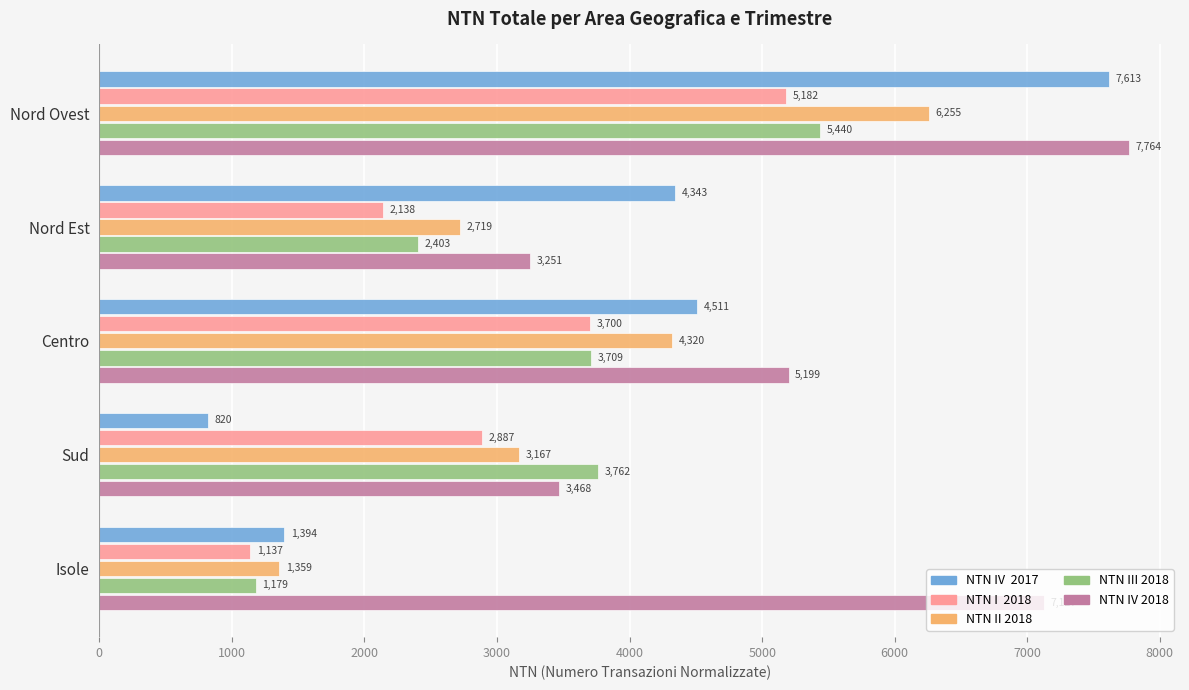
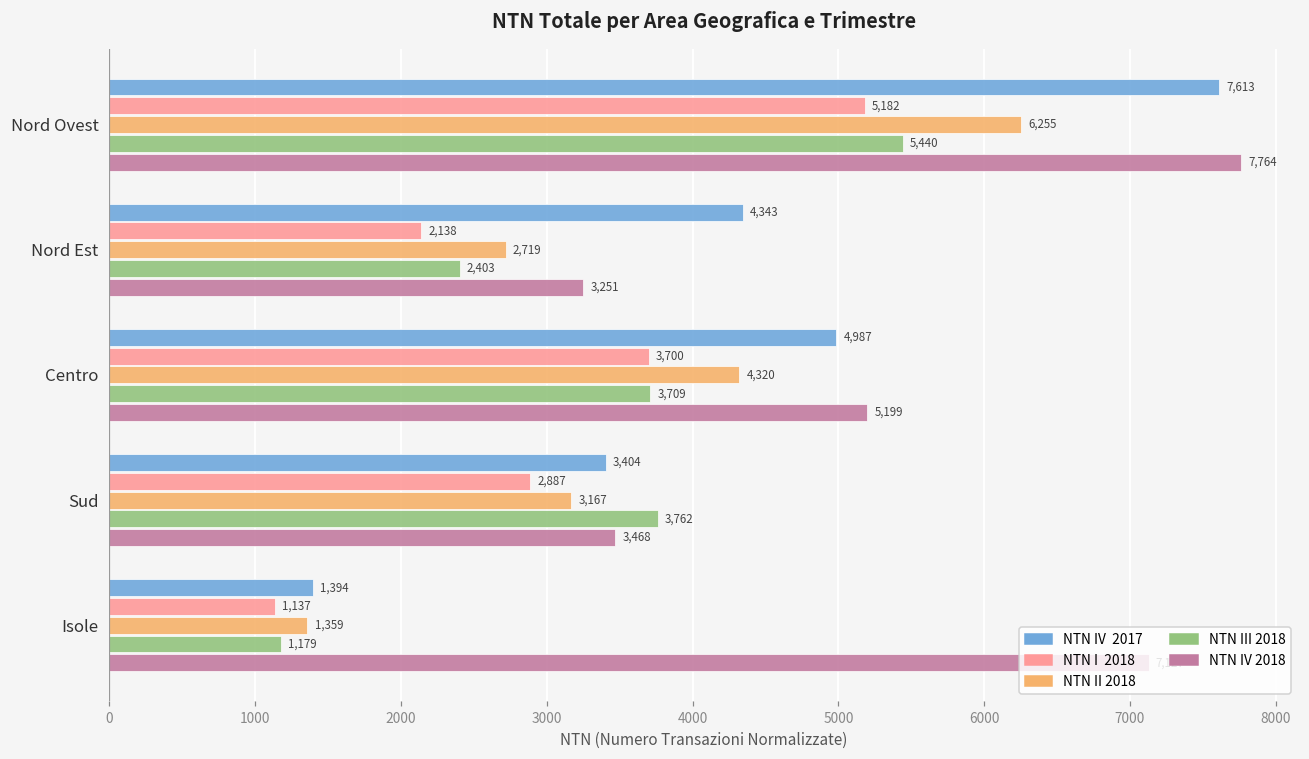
NTN IV 2017, Centro: 4,511 -> 4,987
NTN IV 2017, Sud: 820 -> 3,404
